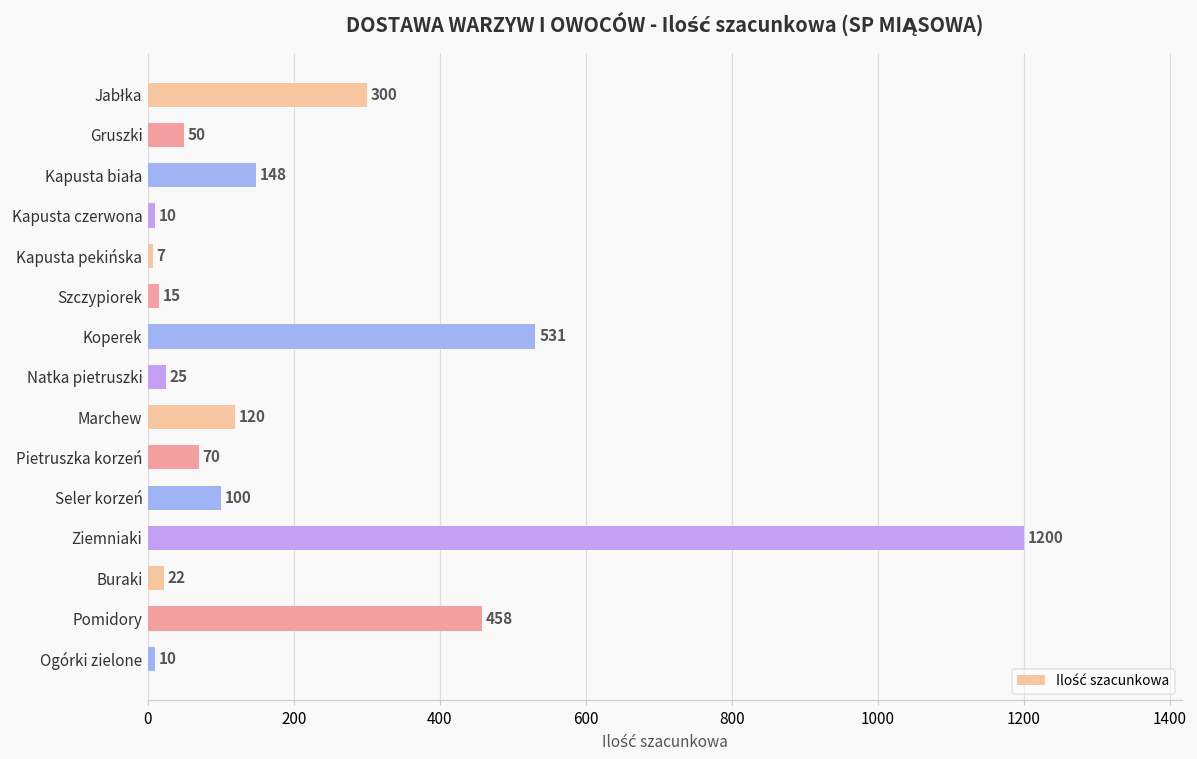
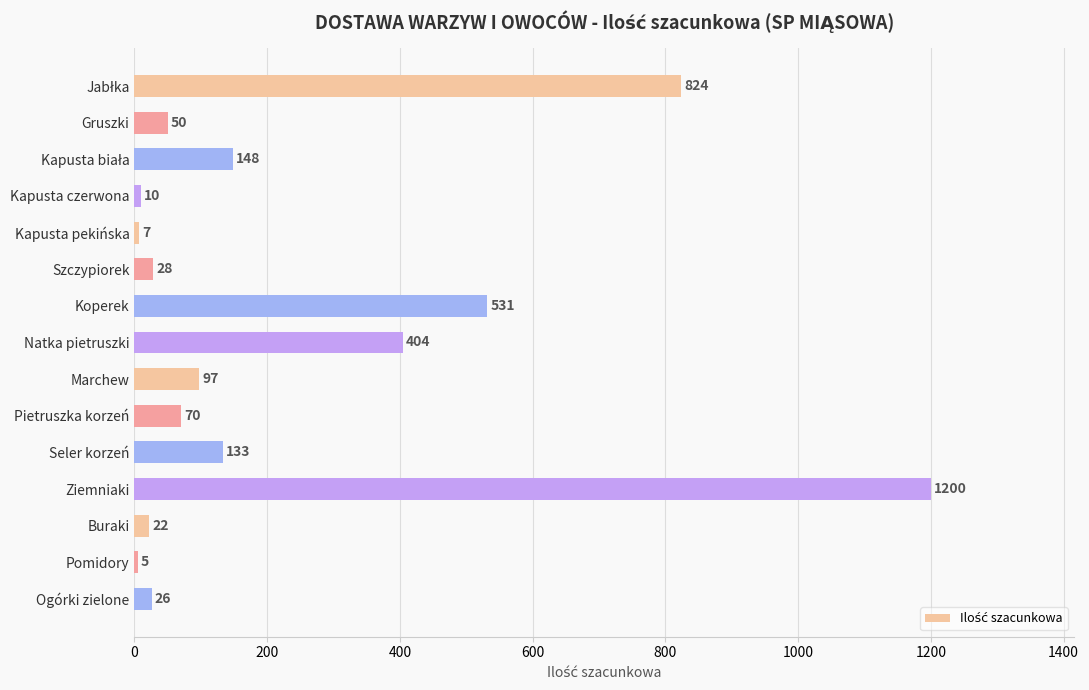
Jabłka: 300 -> 824
Szczypiorek: 15 -> 28
Natka pietruszki: 25 -> 404
Marchew: 120 -> 97
Seler korzeń: 100 -> 133
Pomidory: 458 -> 5
Ogórki zielone: 10 -> 26
